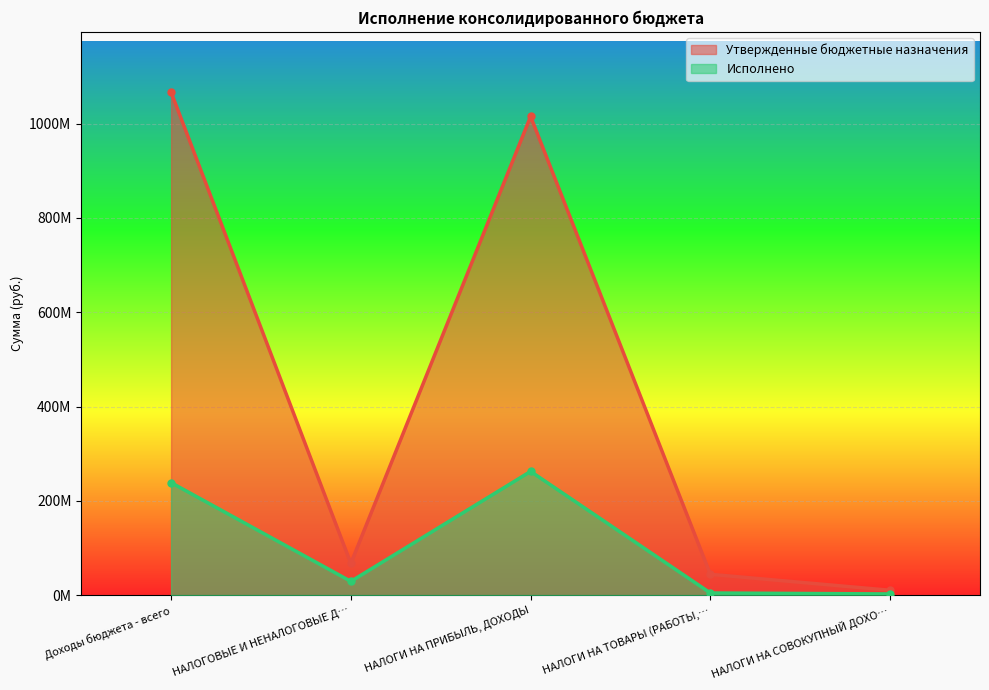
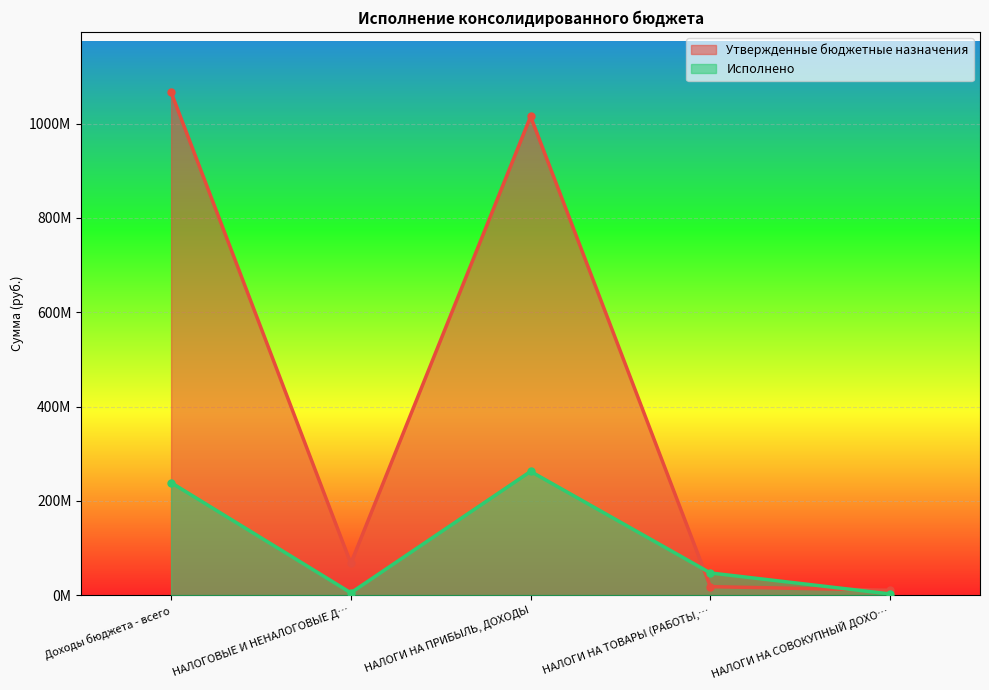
Исполнено, НАЛОГОВЫЕ И НЕНАЛОГОВЫЕ Д…: 30000000 -> 0
Утвержденные бюджетные назначения, НАЛОГИ НА ТОВАРЫ (РАБОТЫ,…: 40000000 -> 20000000
Исполнено, НАЛОГИ НА ТОВАРЫ (РАБОТЫ,…: 0 -> 50000000
